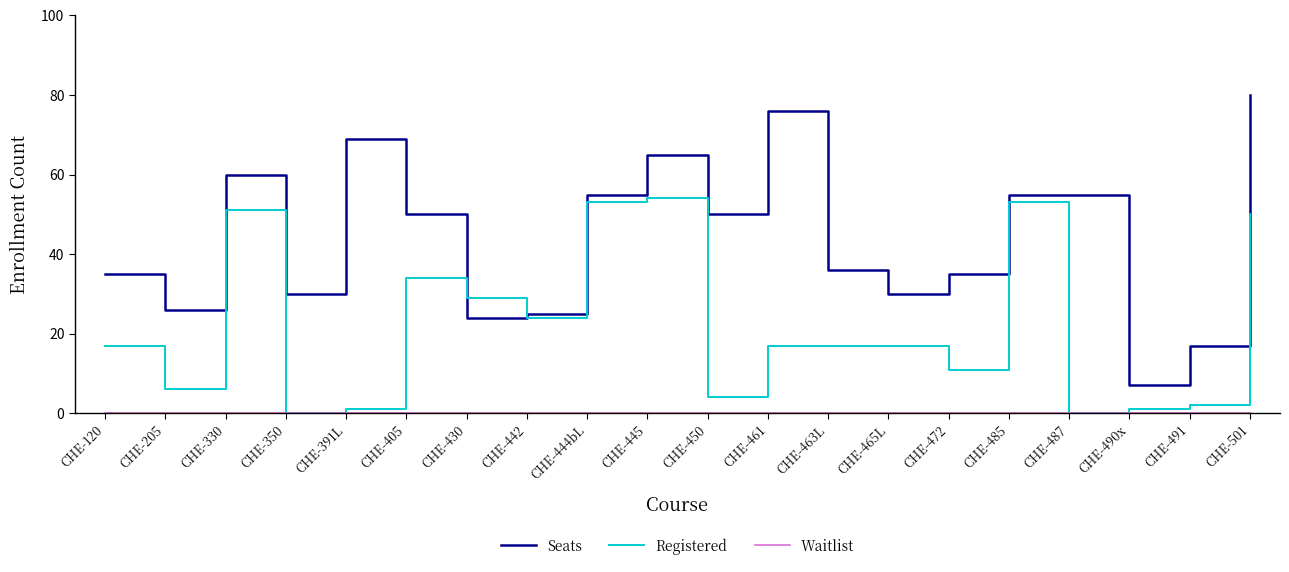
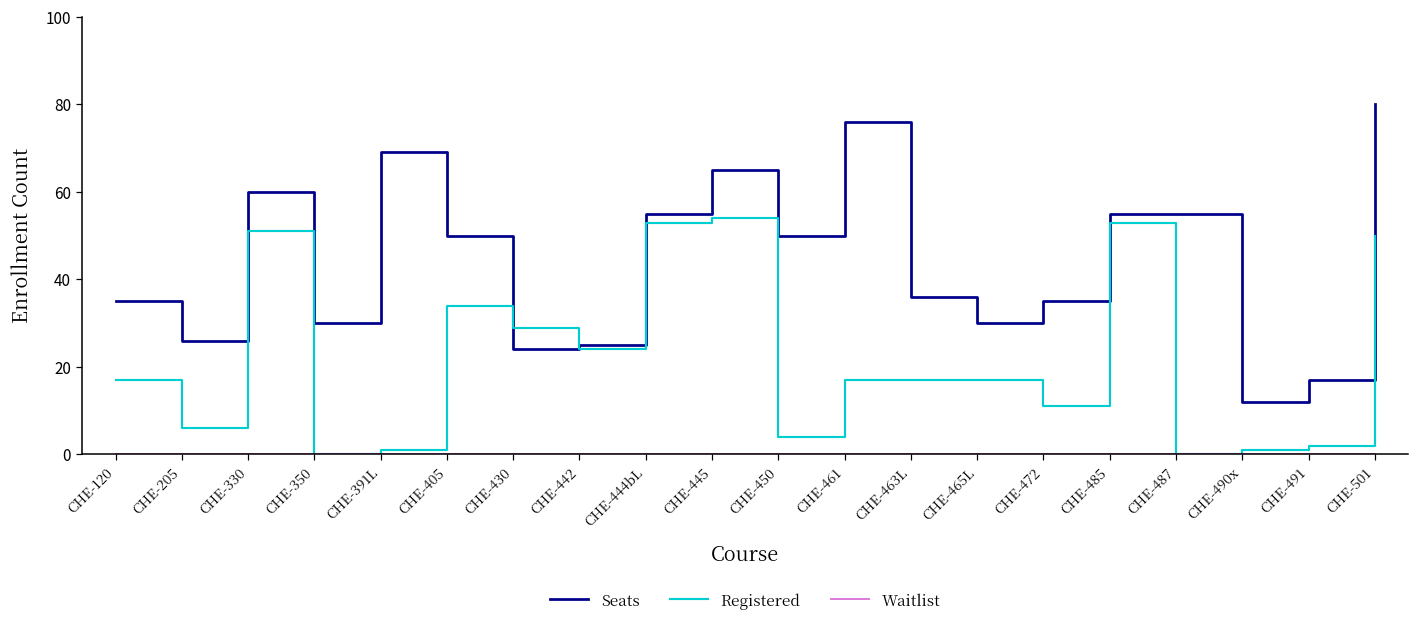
Seats, CHE-490x: 7 -> 12
